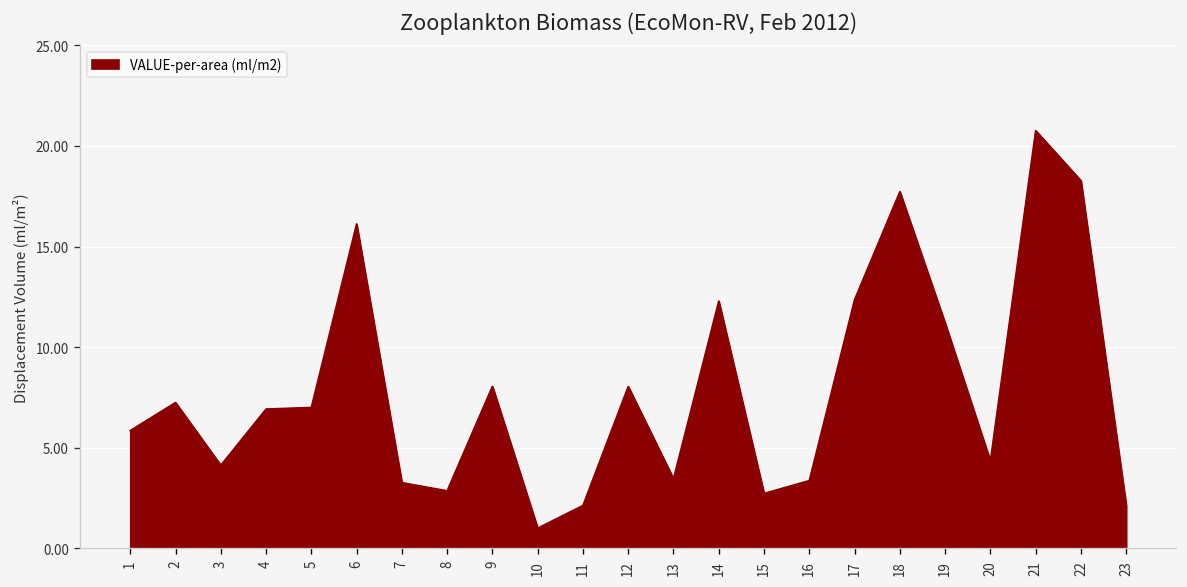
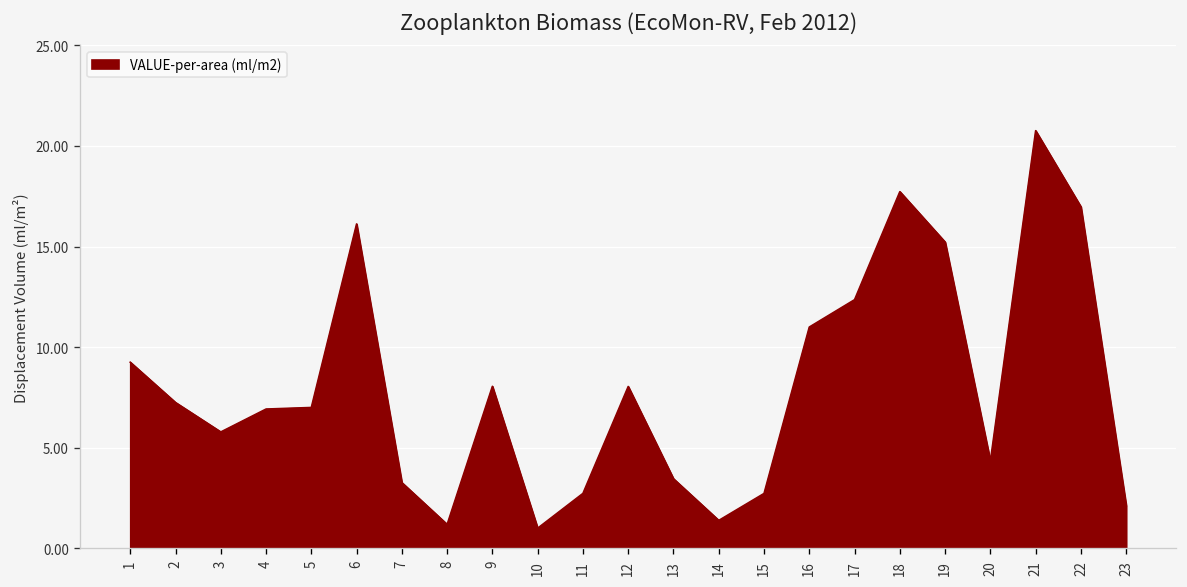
1: 5.9 -> 9.3
3: 4.1 -> 5.8
8: 2.9 -> 1.2
11: 2.1 -> 2.7
14: 12.3 -> 1.4
16: 3.4 -> 11.0
19: 11.2 -> 15.2
22: 18.3 -> 17.0
